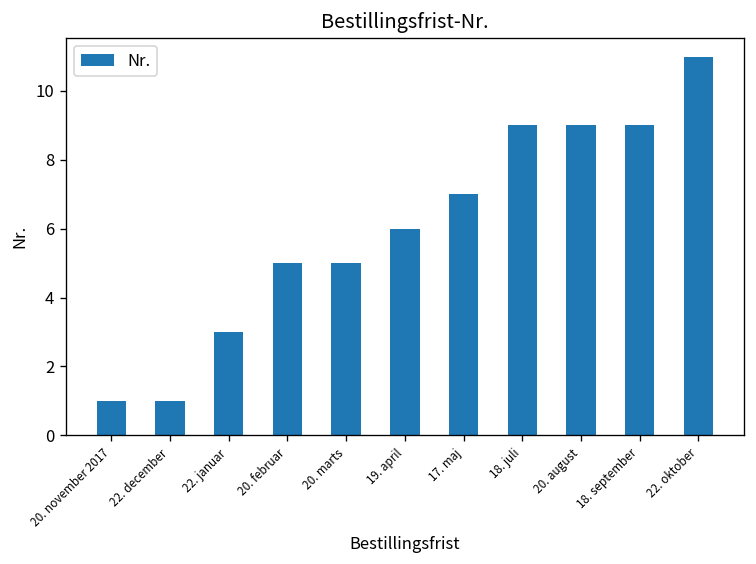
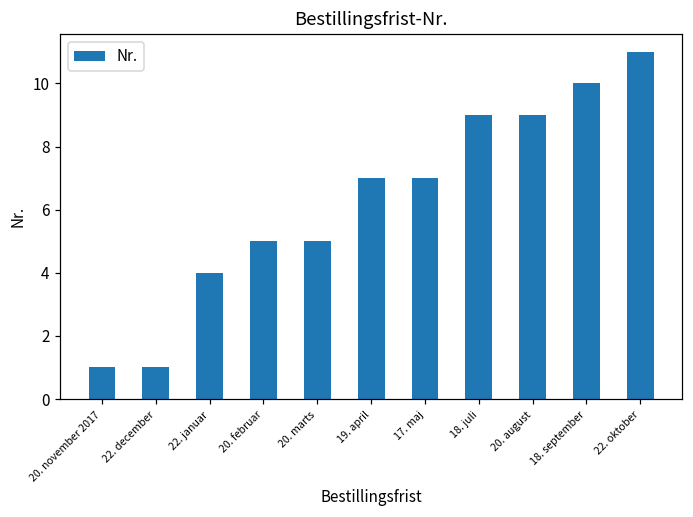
22. januar: 3 -> 4
19. april: 6 -> 7
18. september: 9 -> 10
